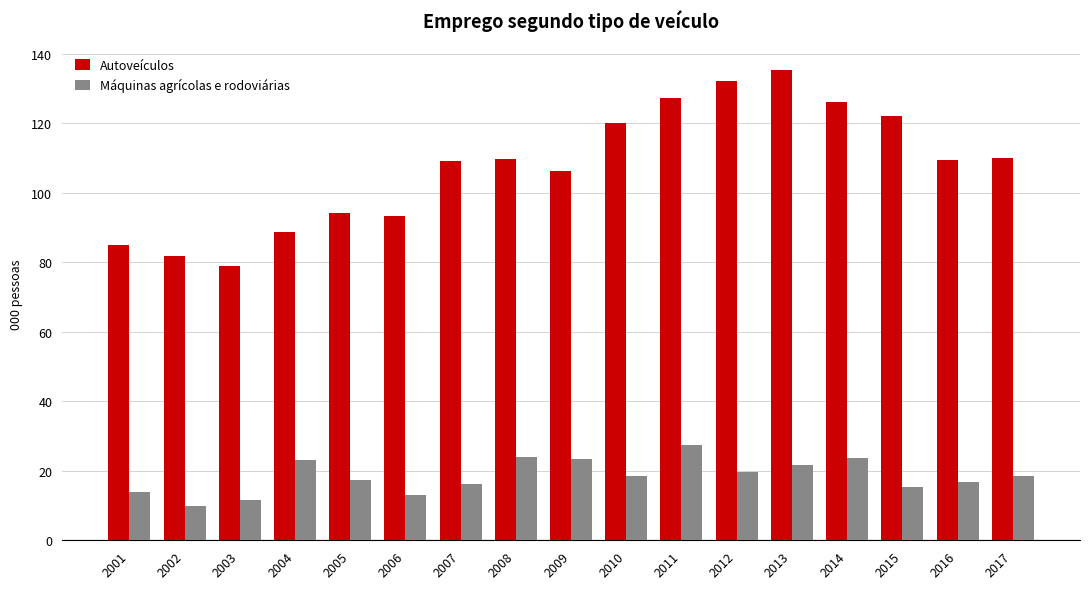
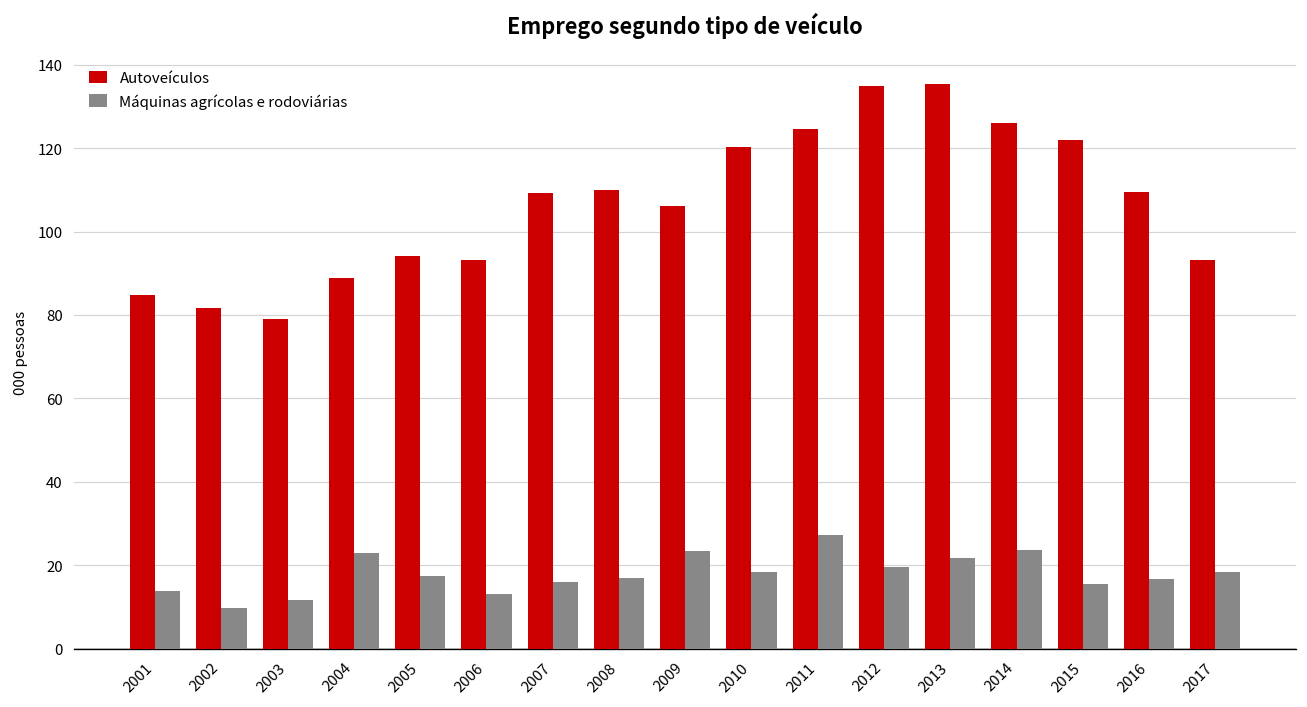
Máquinas agrícolas e rodoviárias, 2008: 24 -> 17
Autoveículos, 2011: 127 -> 125
Autoveículos, 2012: 132 -> 135
Autoveículos, 2017: 110 -> 93
